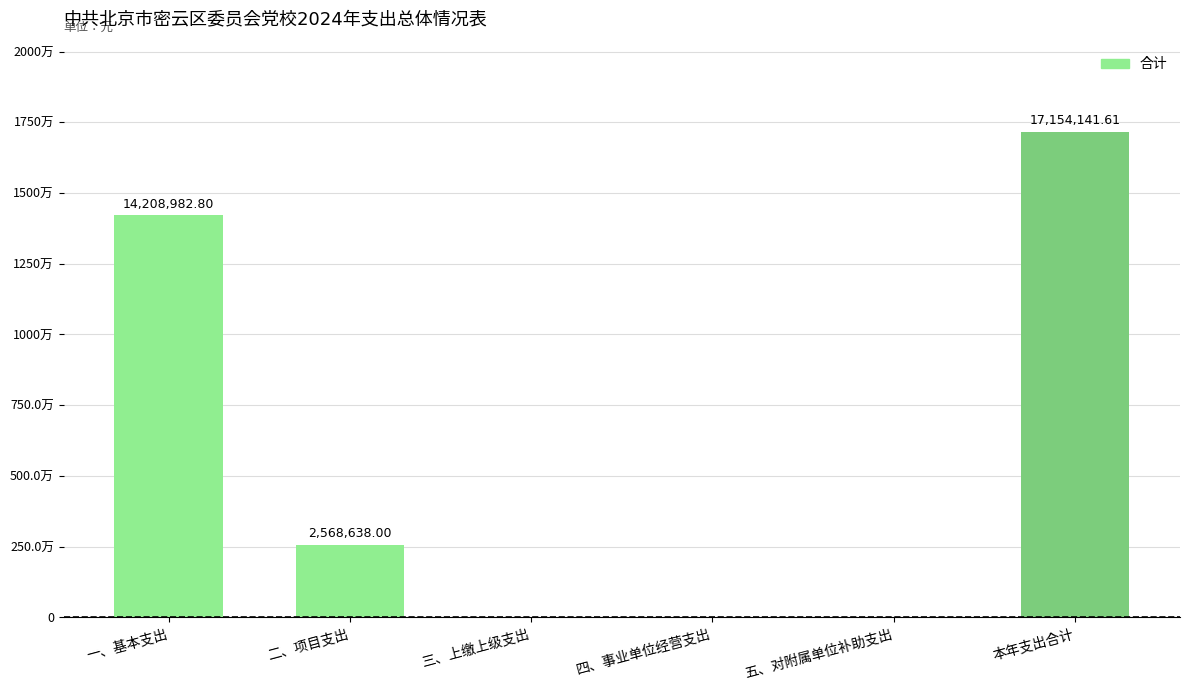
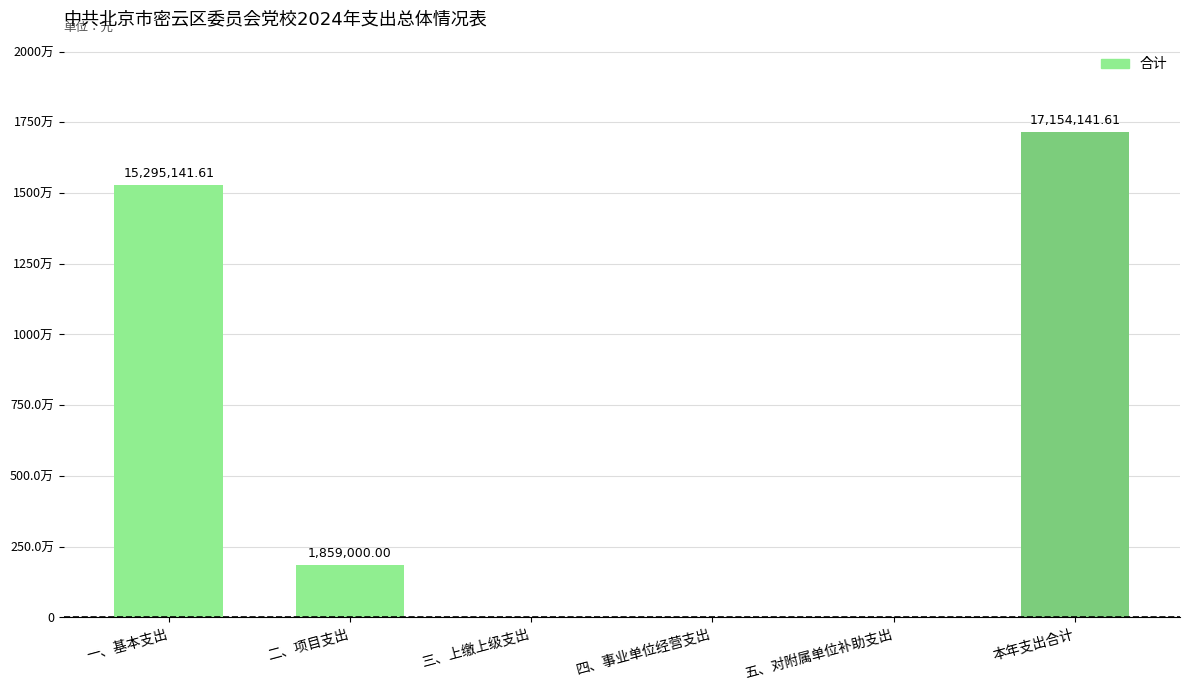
一、基本支出: 14,208,982.80 -> 15,295,141.61
二、项目支出: 2,568,638.00 -> 1,859,000.00
